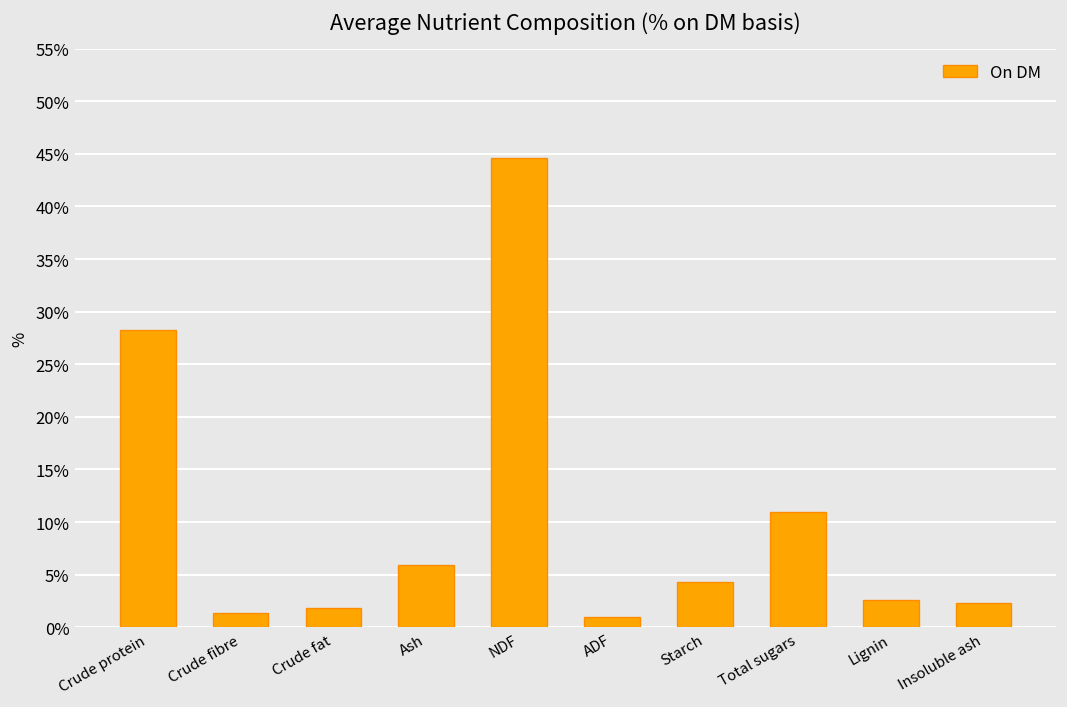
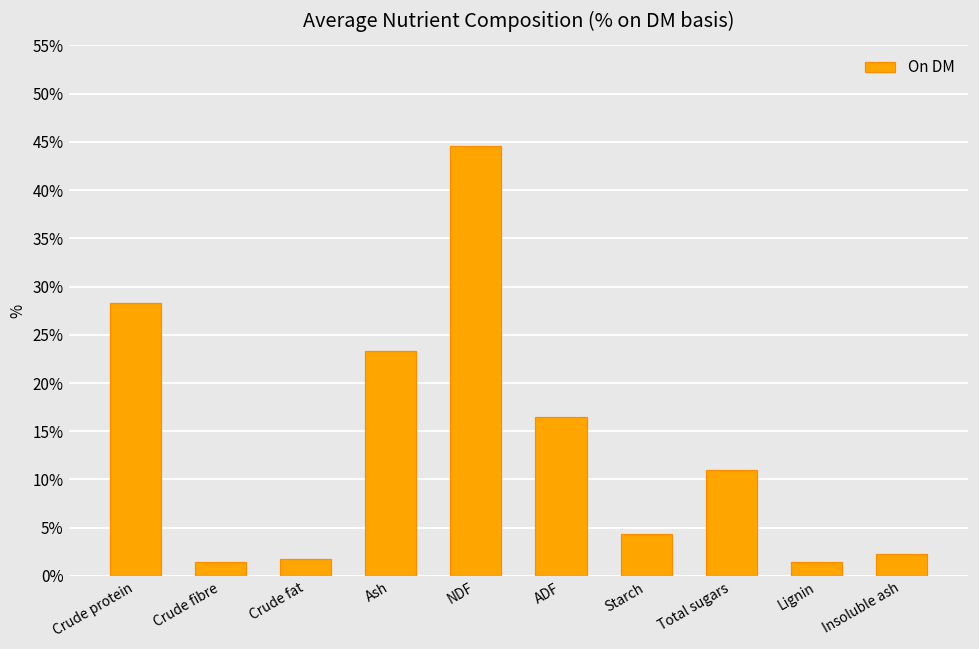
Ash: 6% -> 23%
ADF: 1% -> 17%
Lignin: 3% -> 1%
